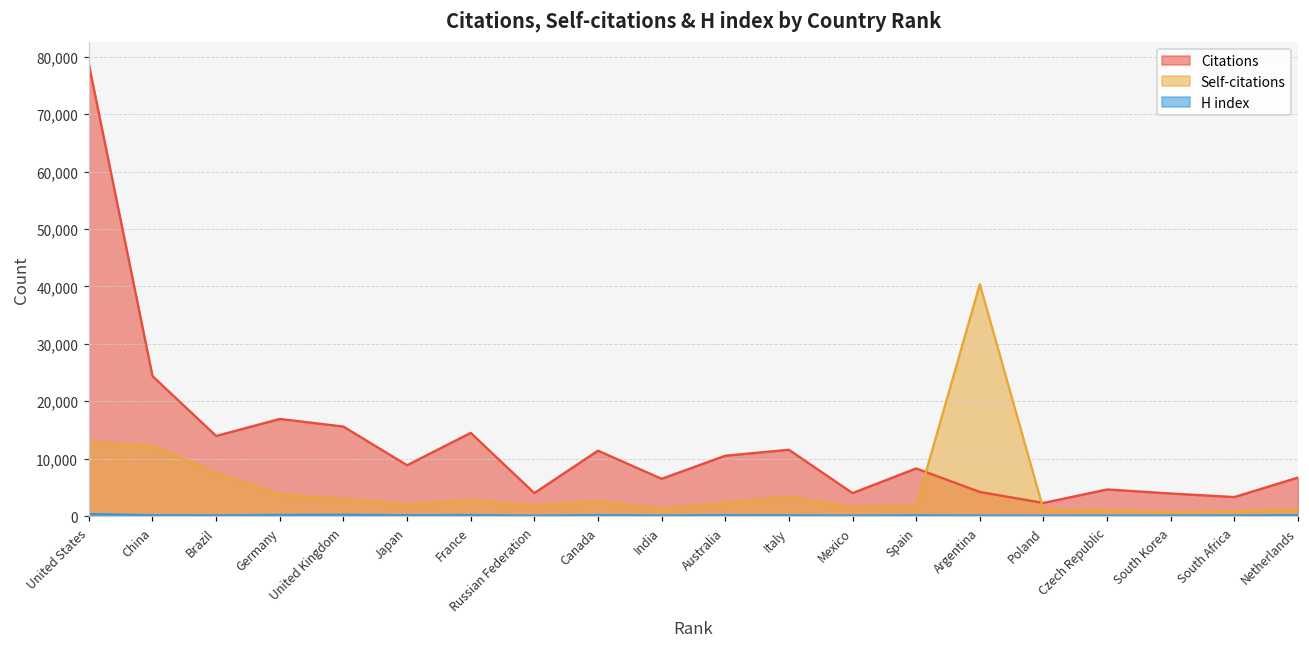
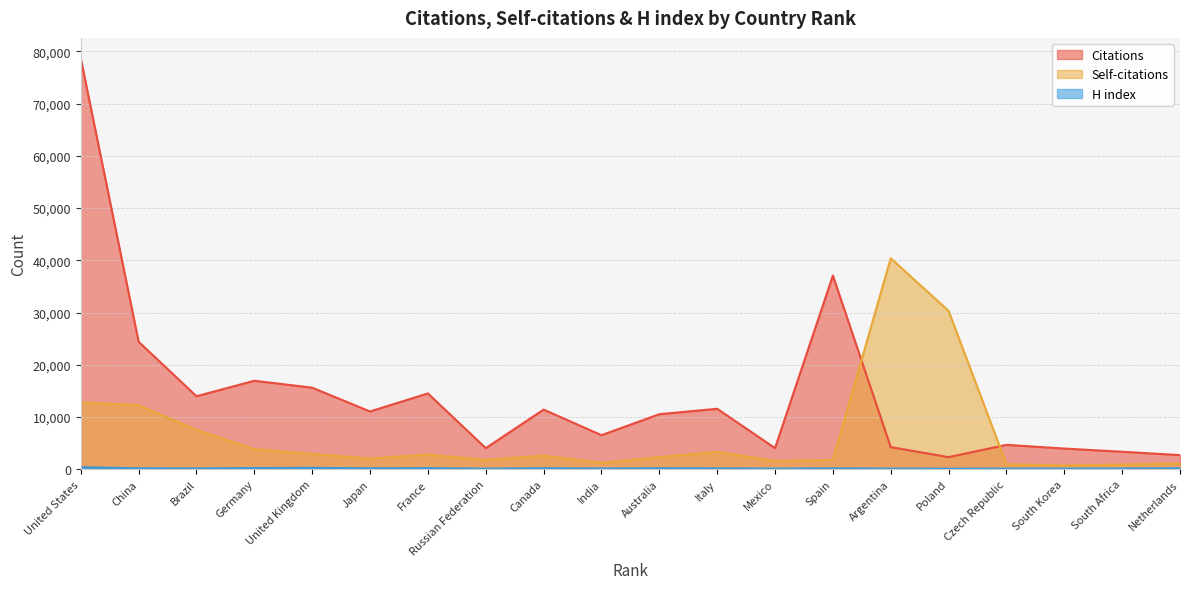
Citations, Japan: 9,000 -> 11,000
Citations, Spain: 8,000 -> 37,000
Self-citations, Poland: 1,000 -> 30,000
Citations, Netherlands: 7,000 -> 3,000
